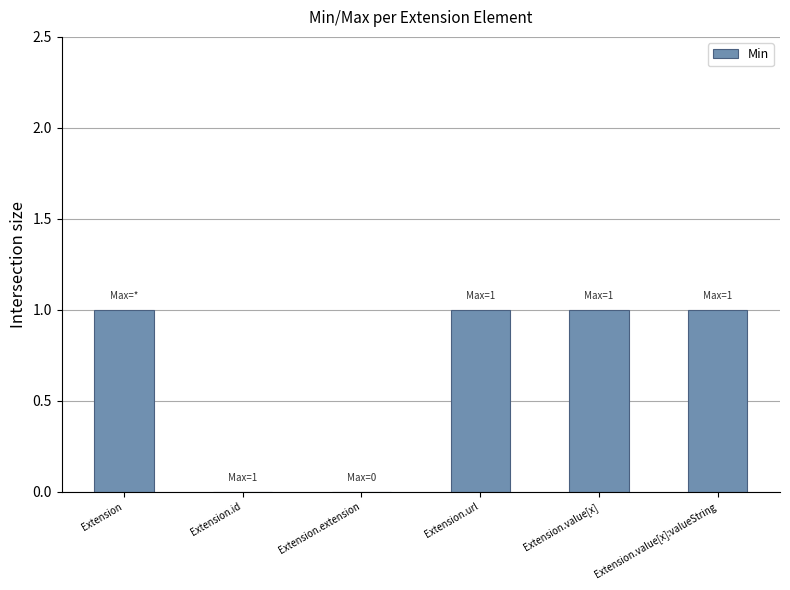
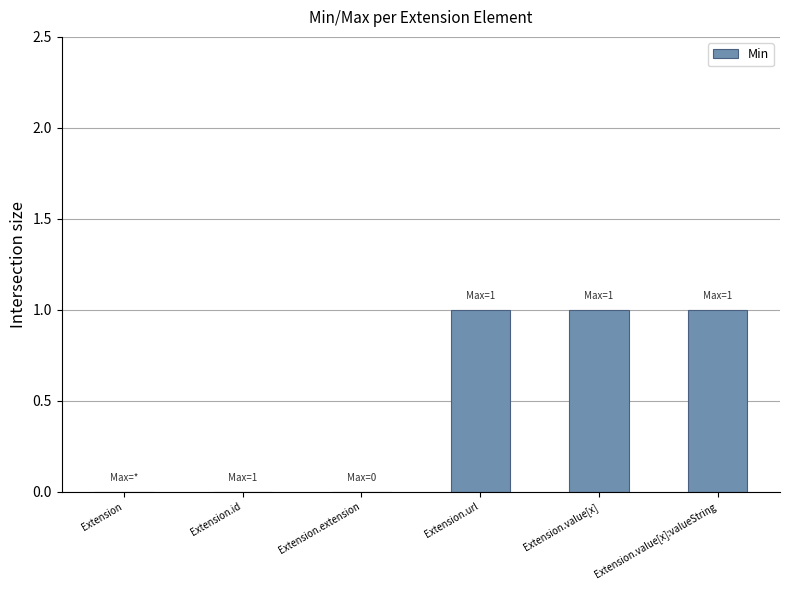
Extension: 1 -> 0
